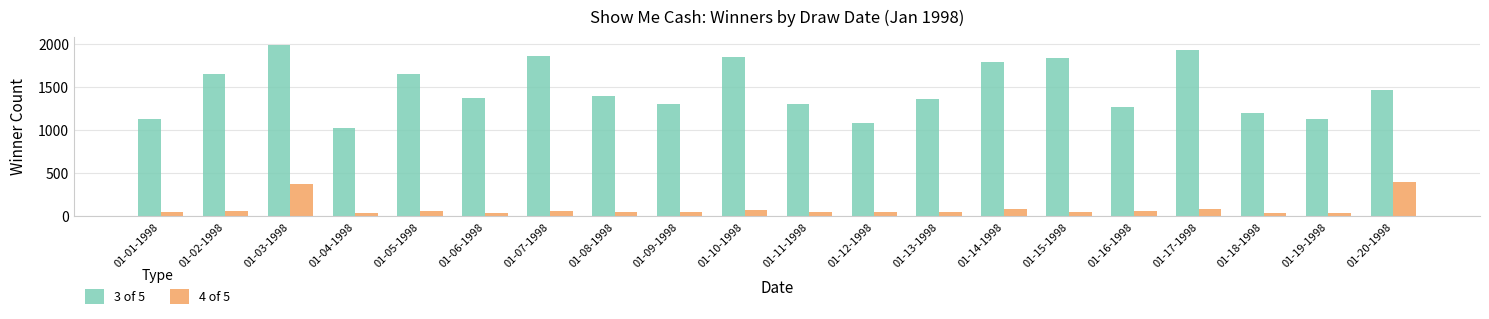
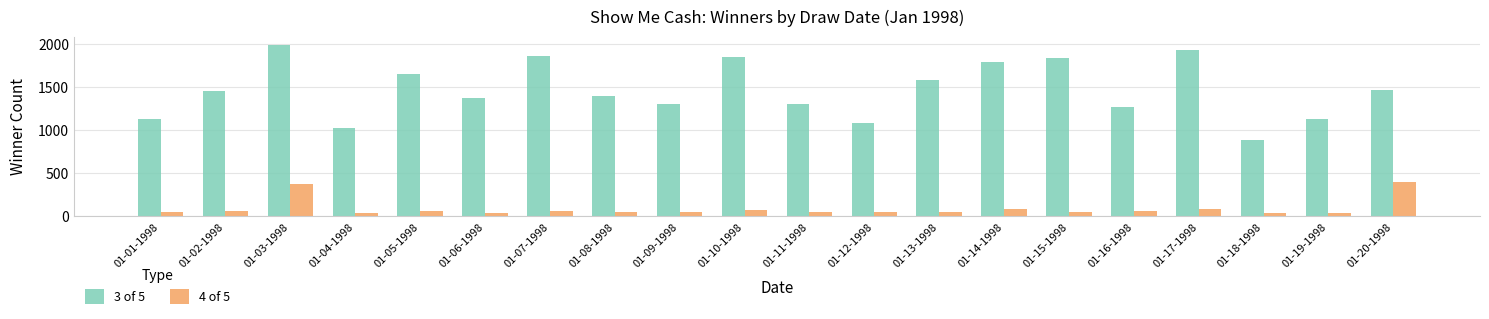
3 of 5, 01-02-1998: 1700 -> 1500
3 of 5, 01-13-1998: 1400 -> 1600
3 of 5, 01-18-1998: 1200 -> 900
